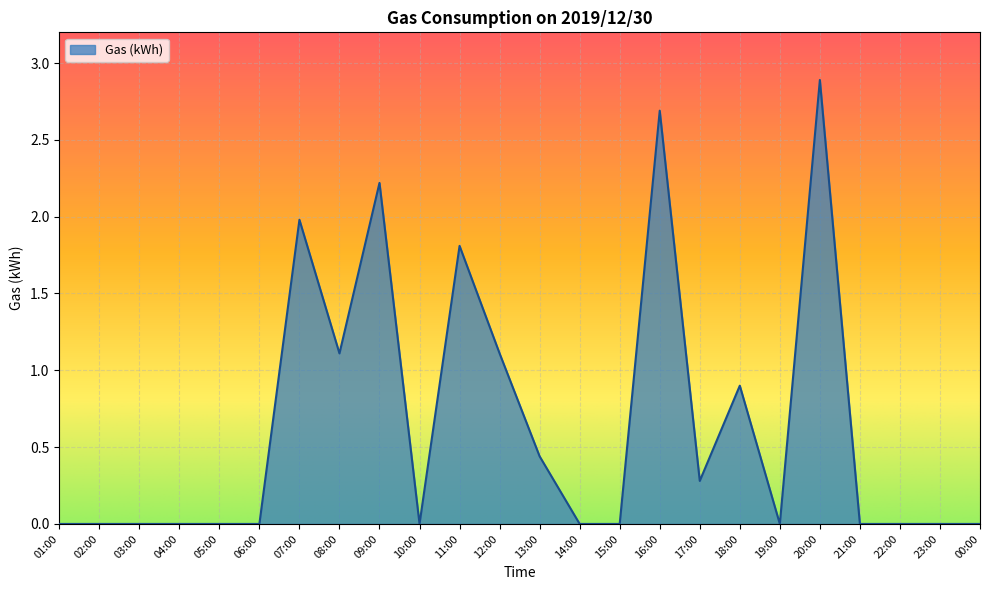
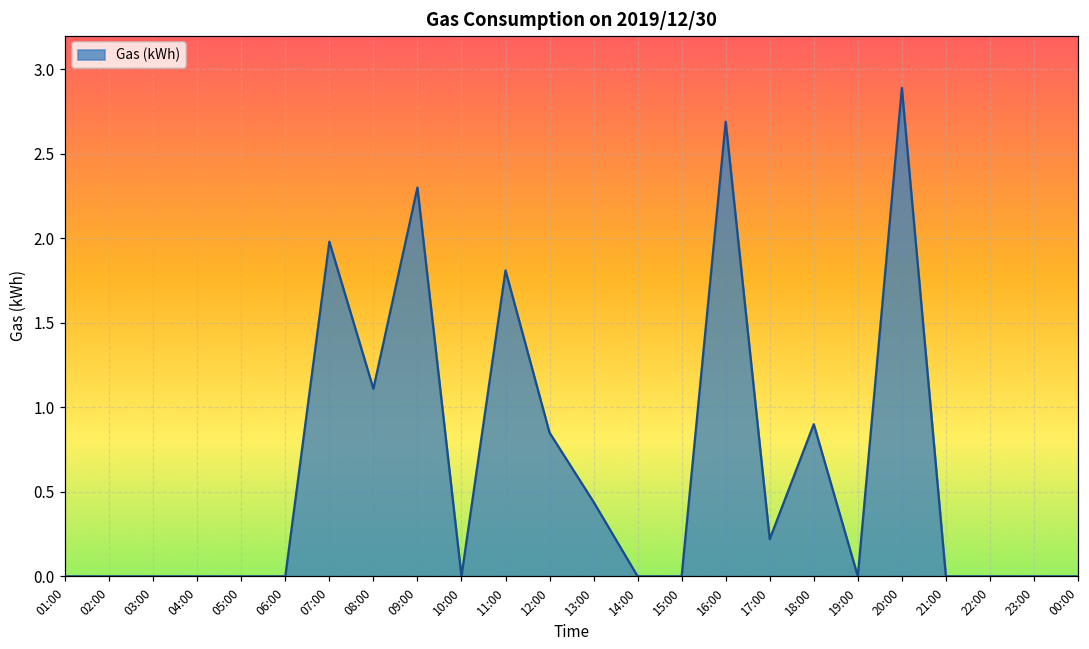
09:00: 2.22 -> 2.30
12:00: 1.11 -> 0.85
17:00: 0.28 -> 0.22
